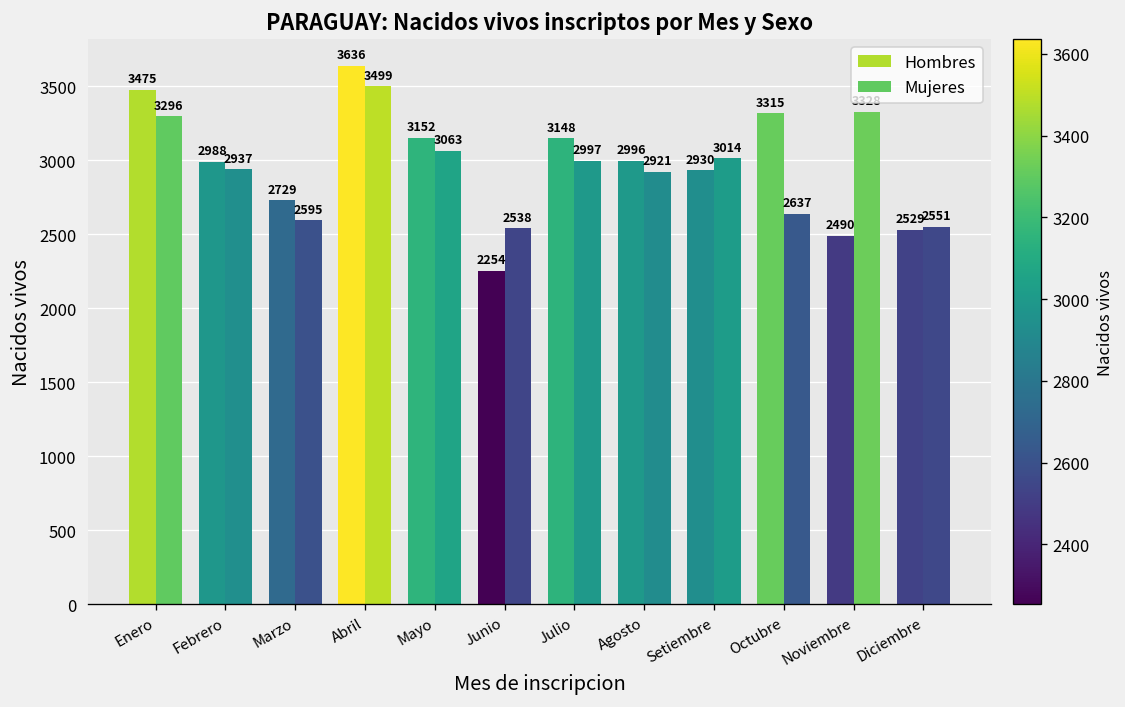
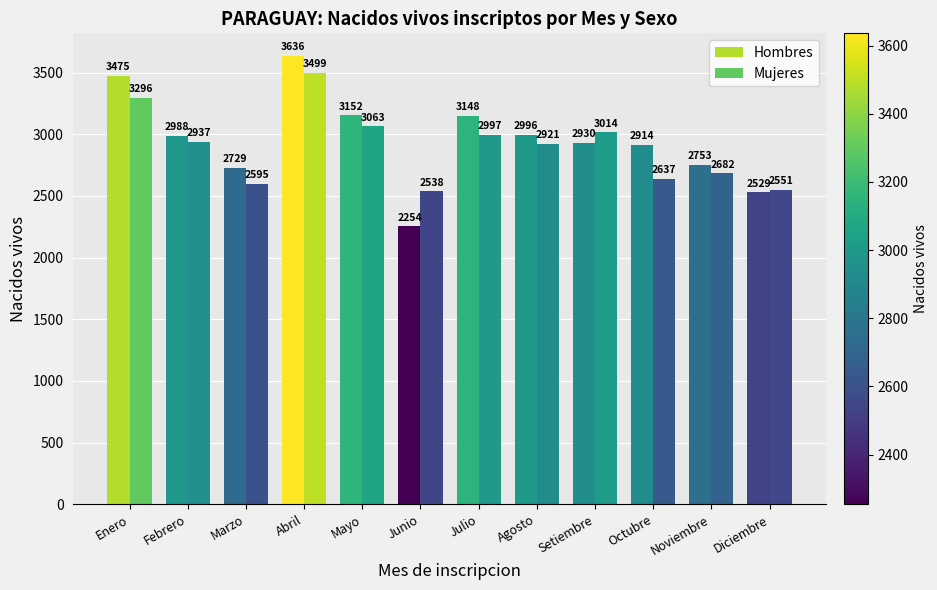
Hombres, Octubre: 3315 -> 2914
Hombres, Noviembre: 2490 -> 2753
Mujeres, Noviembre: 3330 -> 2680
